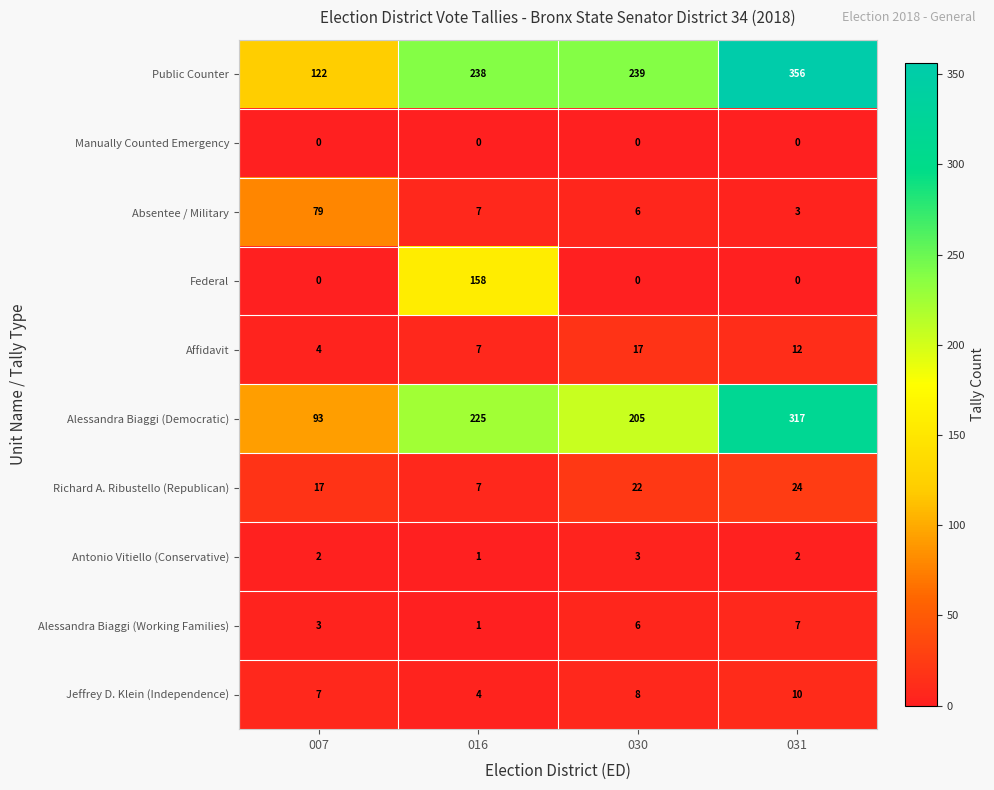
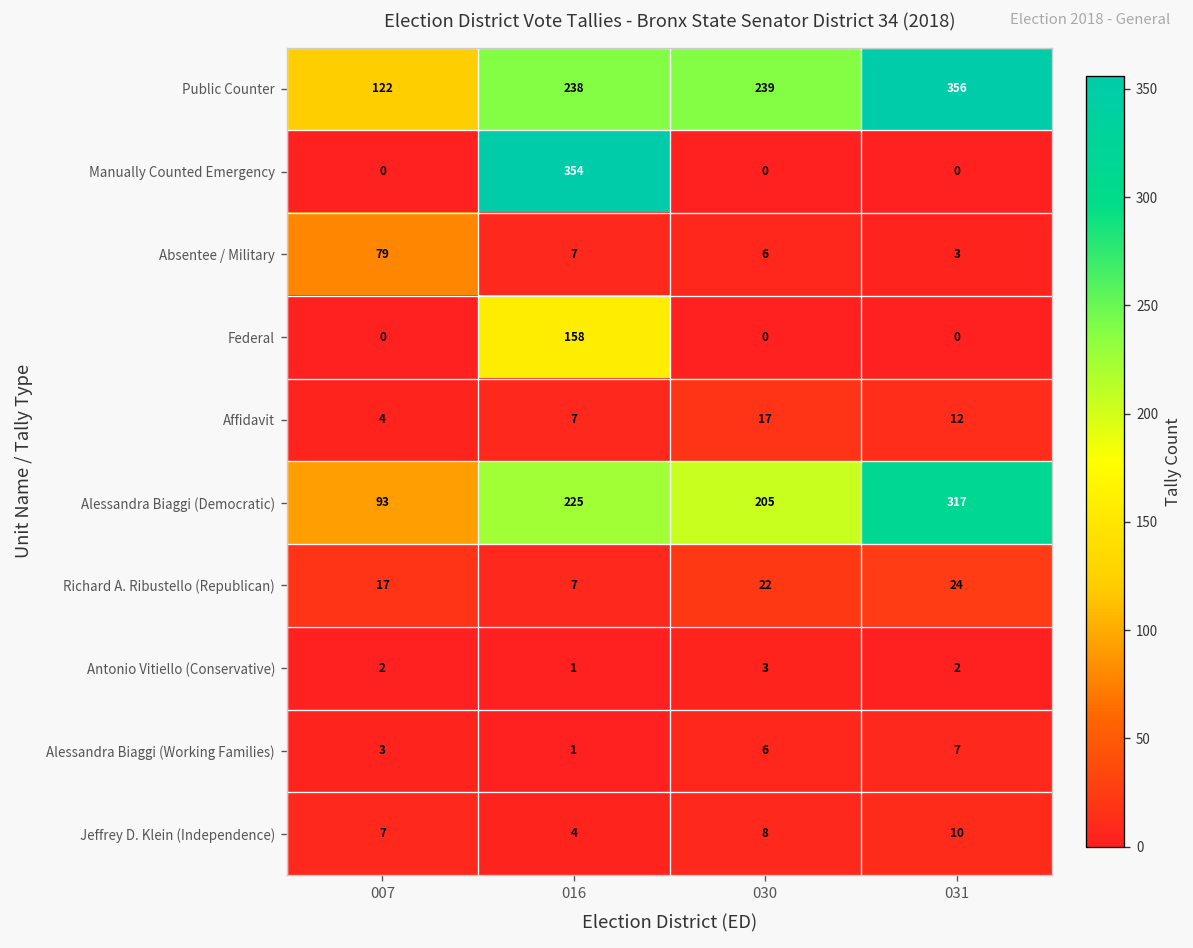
Manually Counted Emergency, 016: 0 -> 354
